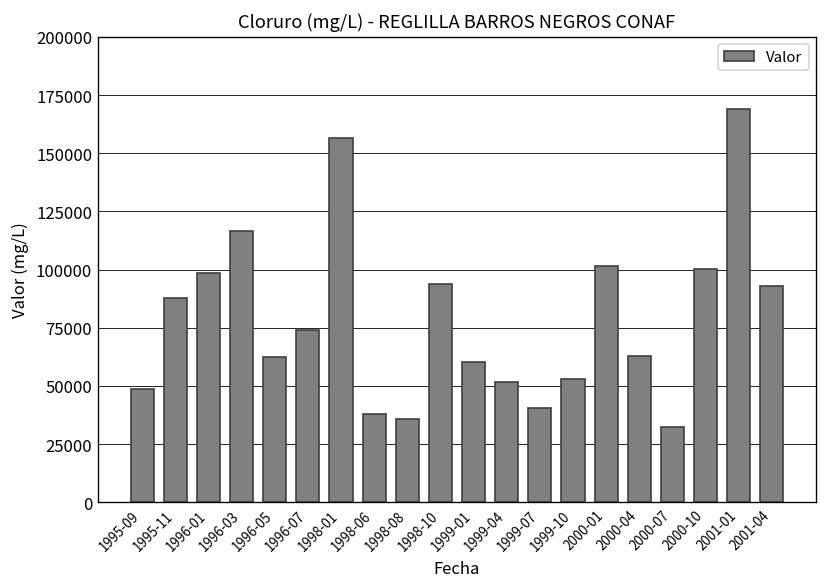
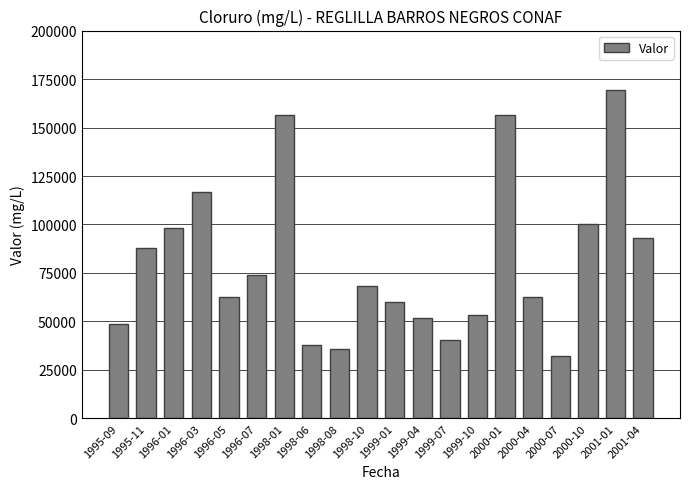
1998-10: 94000 -> 68000
2000-01: 102000 -> 156000
